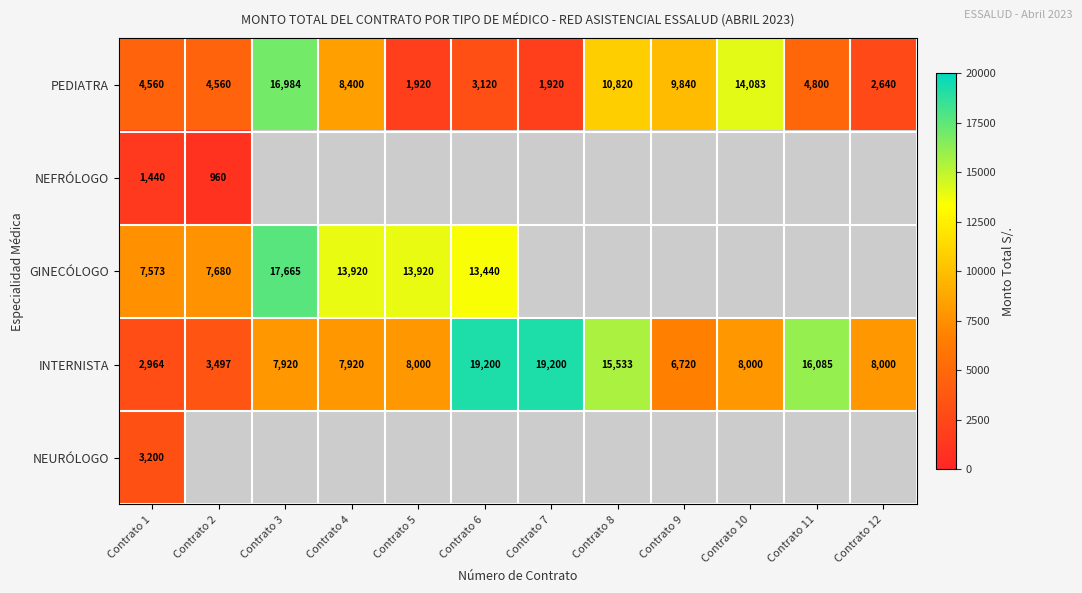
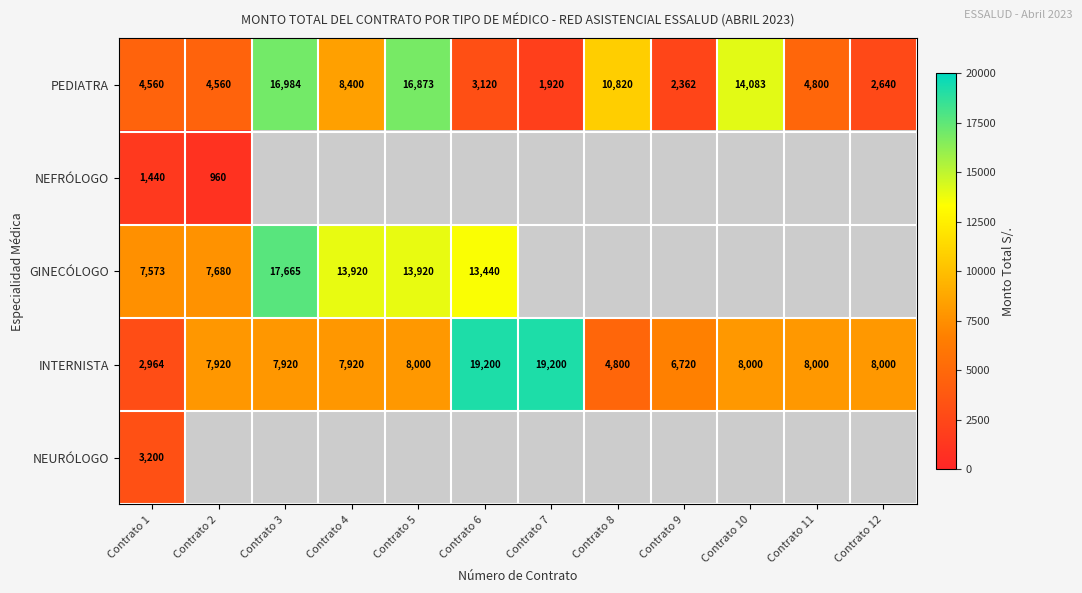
PEDIATRA, Contrato 5: 1,920 -> 16,873
PEDIATRA, Contrato 9: 9,840 -> 2,362
INTERNISTA, Contrato 2: 3,497 -> 7,920
INTERNISTA, Contrato 8: 15,533 -> 4,800
INTERNISTA, Contrato 11: 16,085 -> 8,000
